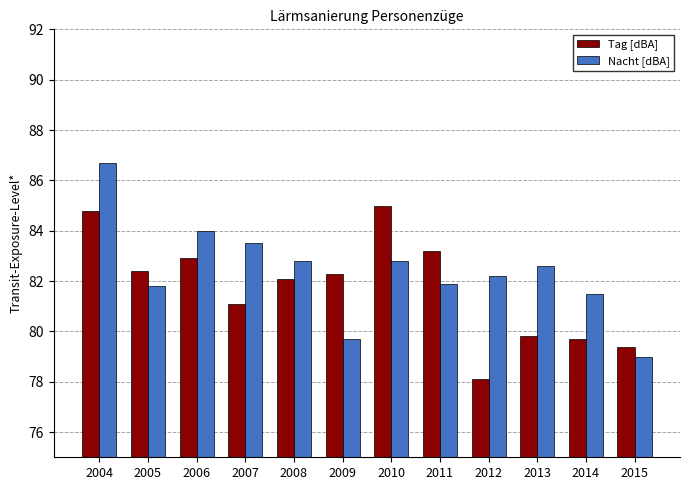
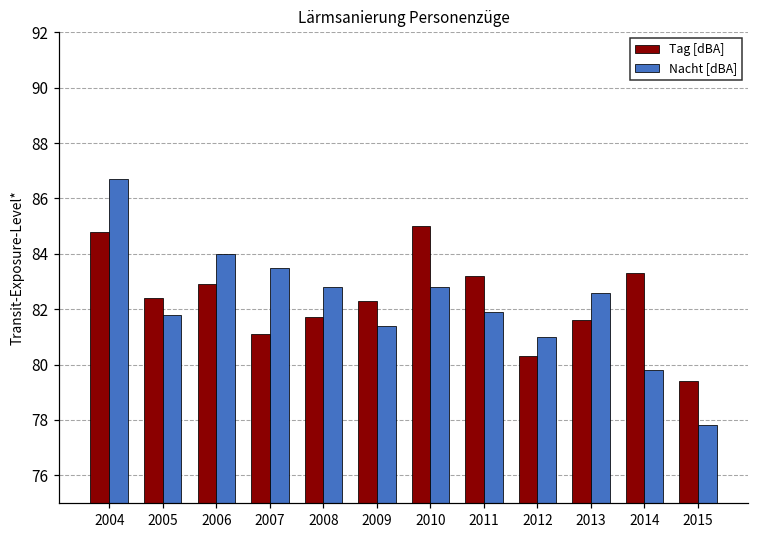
Tag [dBA], 2008: 82.1 -> 81.7
Nacht [dBA], 2009: 79.7 -> 81.4
Tag [dBA], 2012: 78.1 -> 80.3
Nacht [dBA], 2012: 82.2 -> 81.0
Tag [dBA], 2013: 79.8 -> 81.6
Tag [dBA], 2014: 79.7 -> 83.3
Nacht [dBA], 2014: 81.5 -> 79.8
Nacht [dBA], 2015: 79.0 -> 77.8
